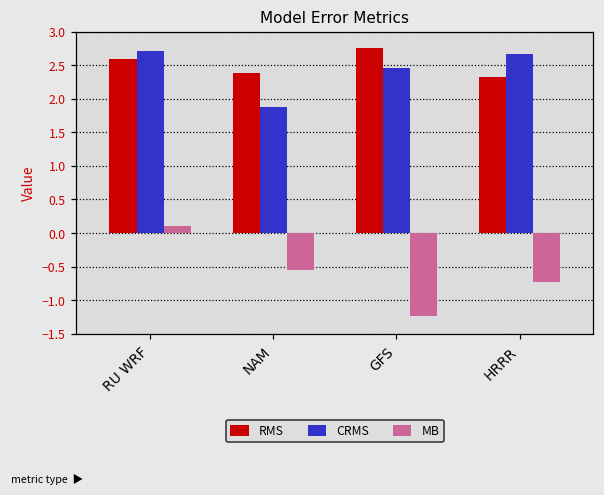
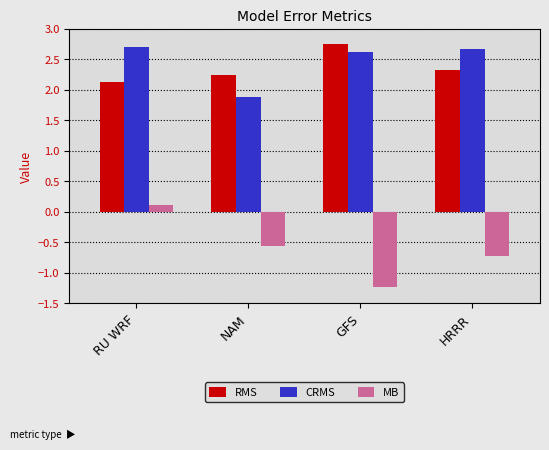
RMS, RU WRF: 2.6 -> 2.1
RMS, NAM: 2.4 -> 2.2
CRMS, GFS: 2.5 -> 2.6
